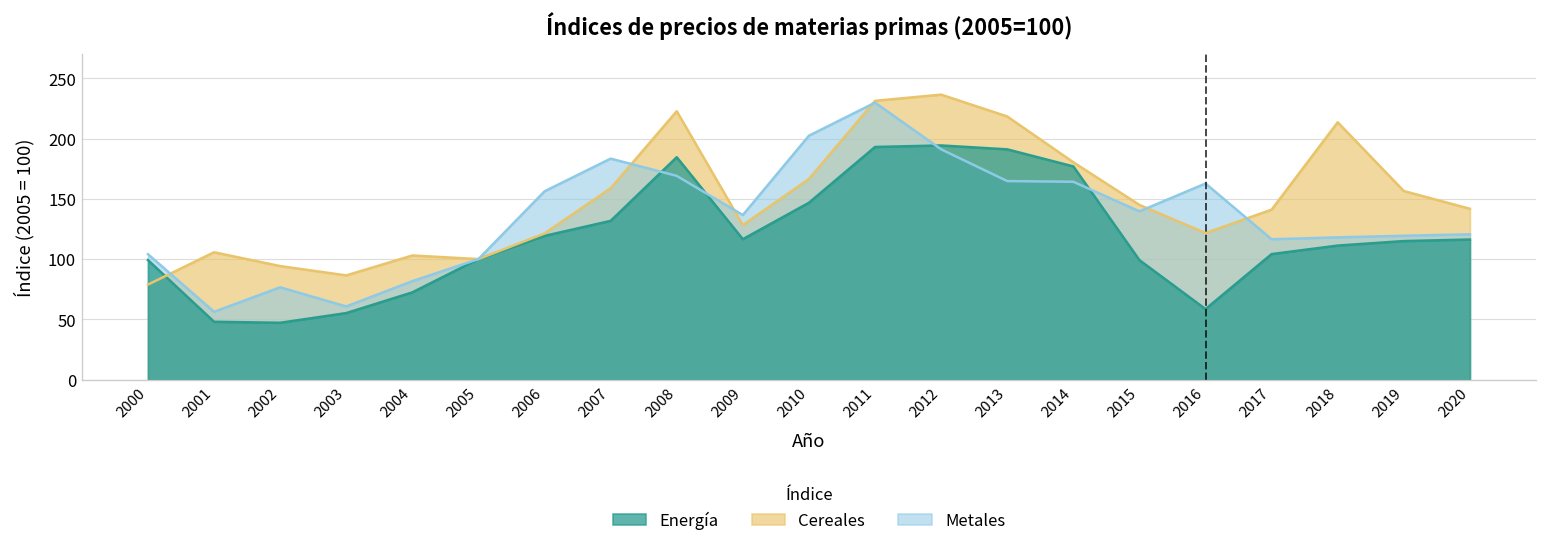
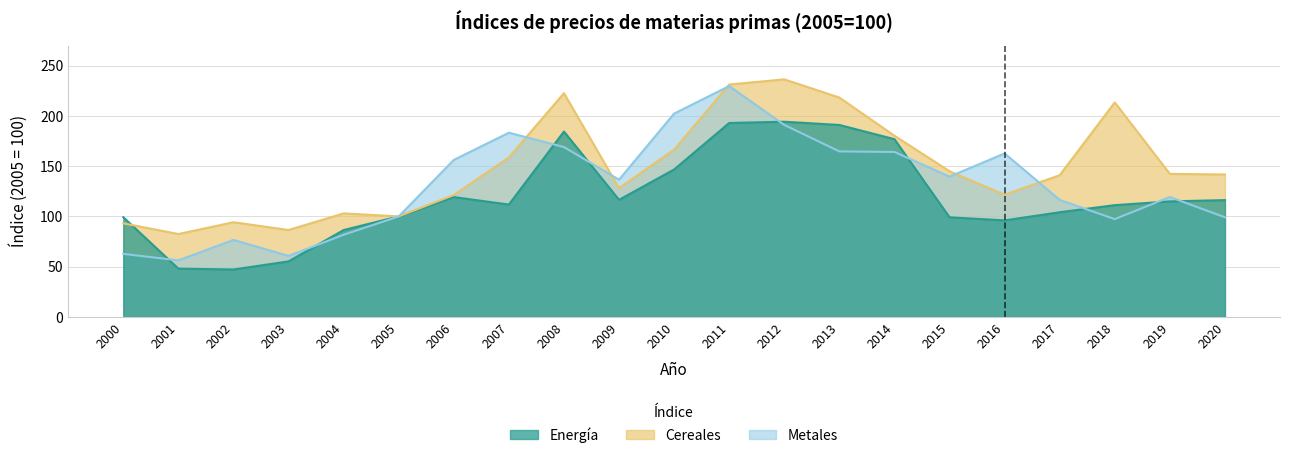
Cereales, 2000: 79 -> 93
Metales, 2000: 104 -> 63
Cereales, 2001: 106 -> 82
Energía, 2004: 72 -> 86
Energía, 2007: 132 -> 112
Energía, 2016: 59 -> 96
Metales, 2018: 118 -> 97
Cereales, 2019: 156 -> 142
Metales, 2020: 121 -> 99
